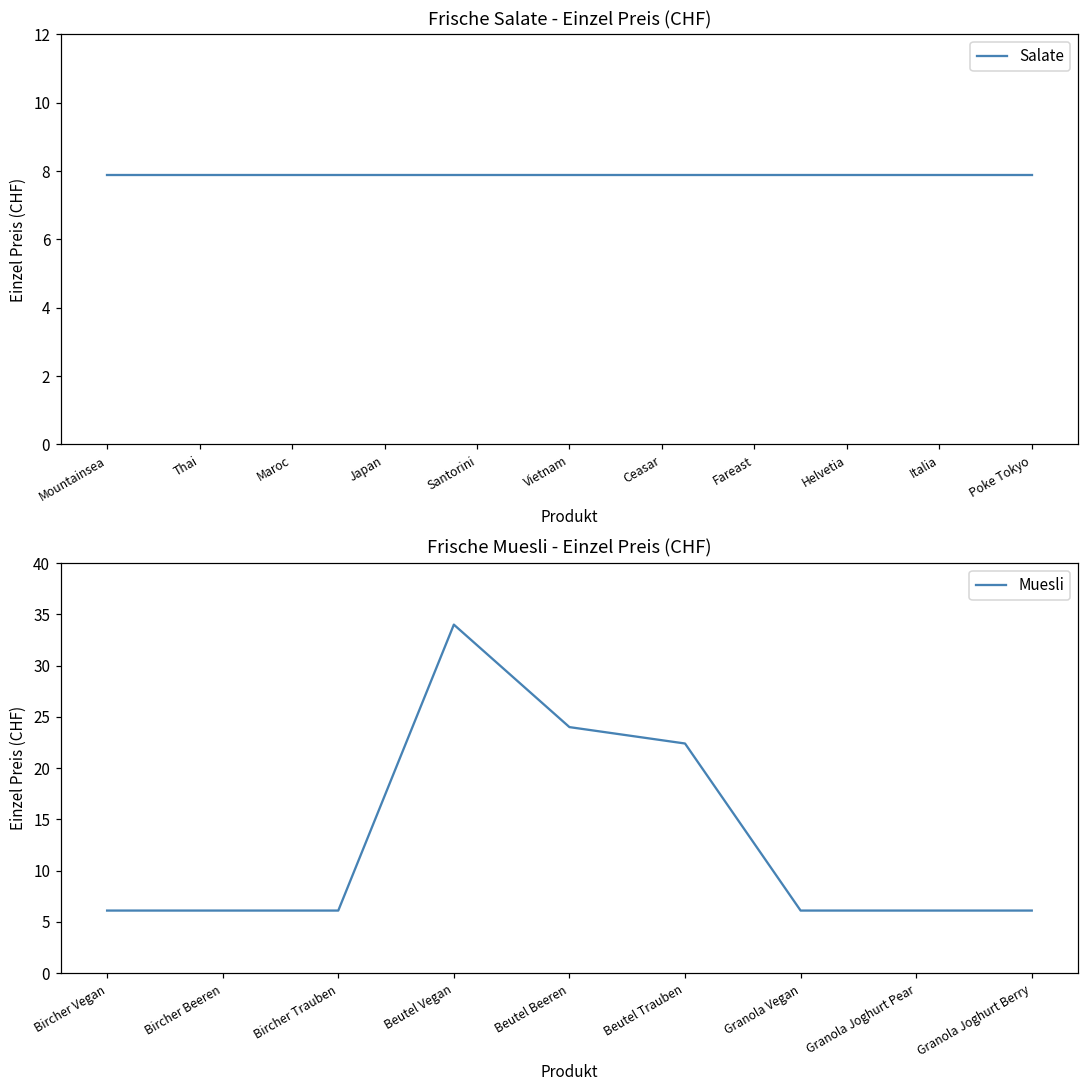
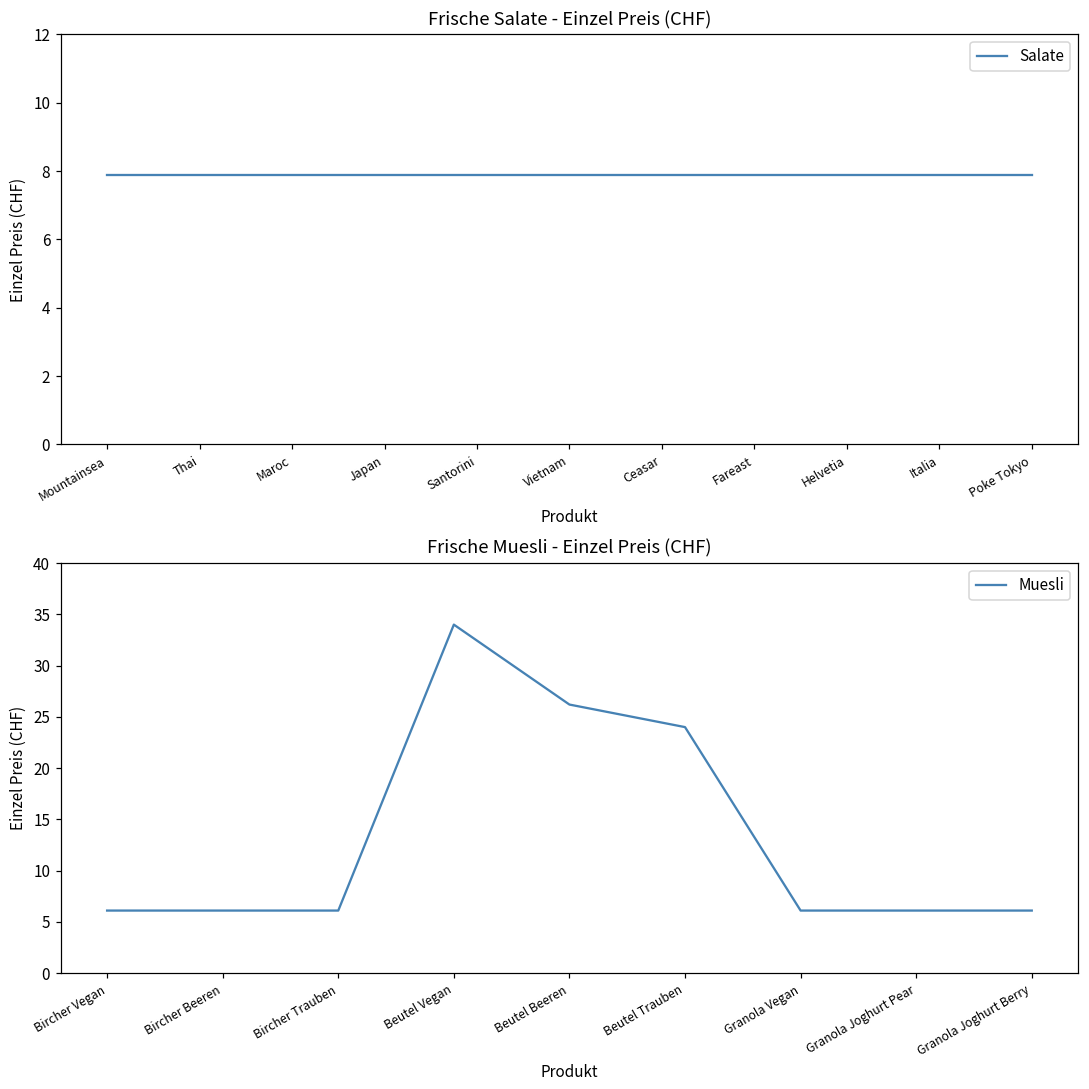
Frische Muesli - Einzel Preis (CHF), Beutel Beeren: 24 -> 26
Frische Muesli - Einzel Preis (CHF), Beutel Trauben: 22 -> 24
